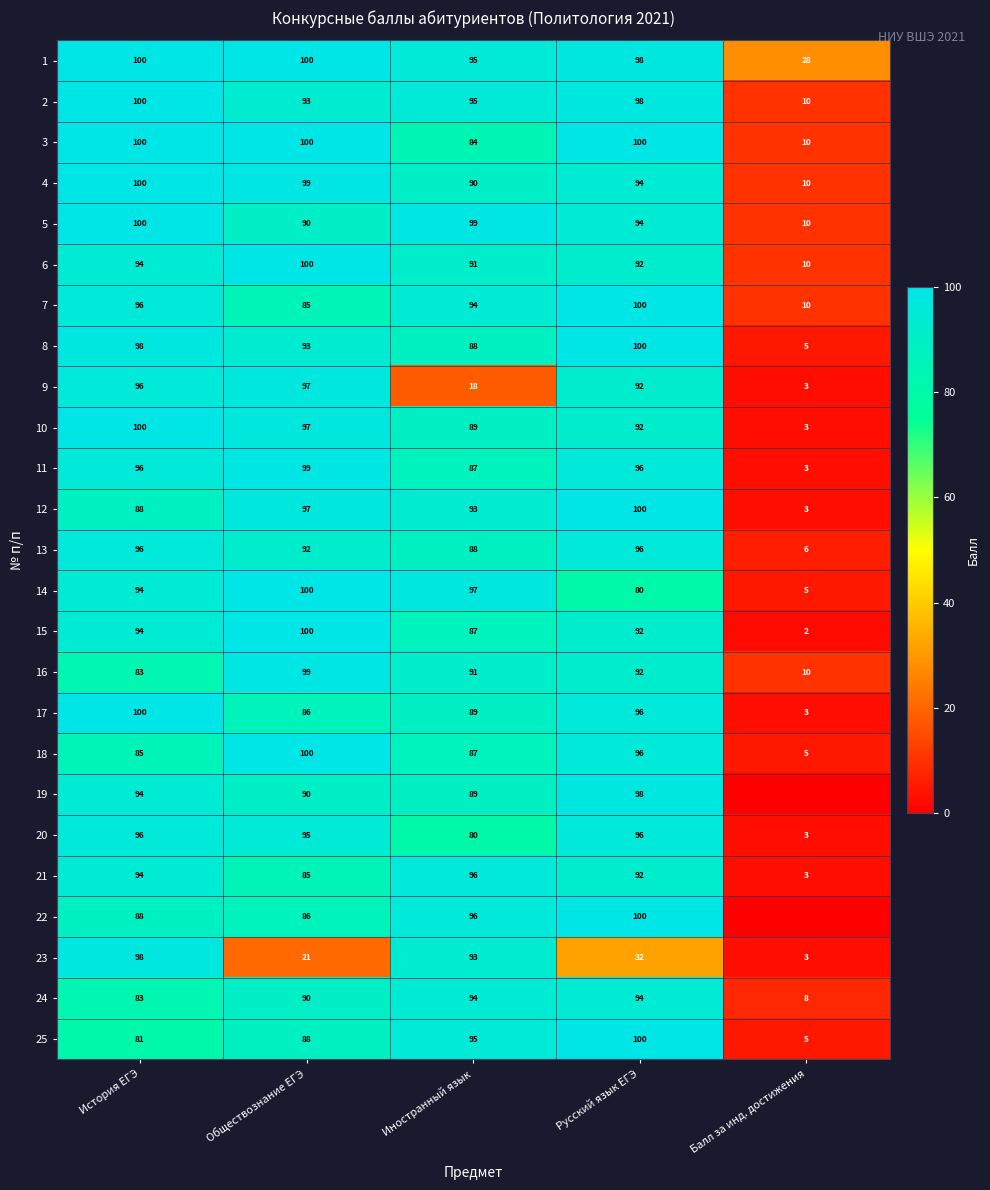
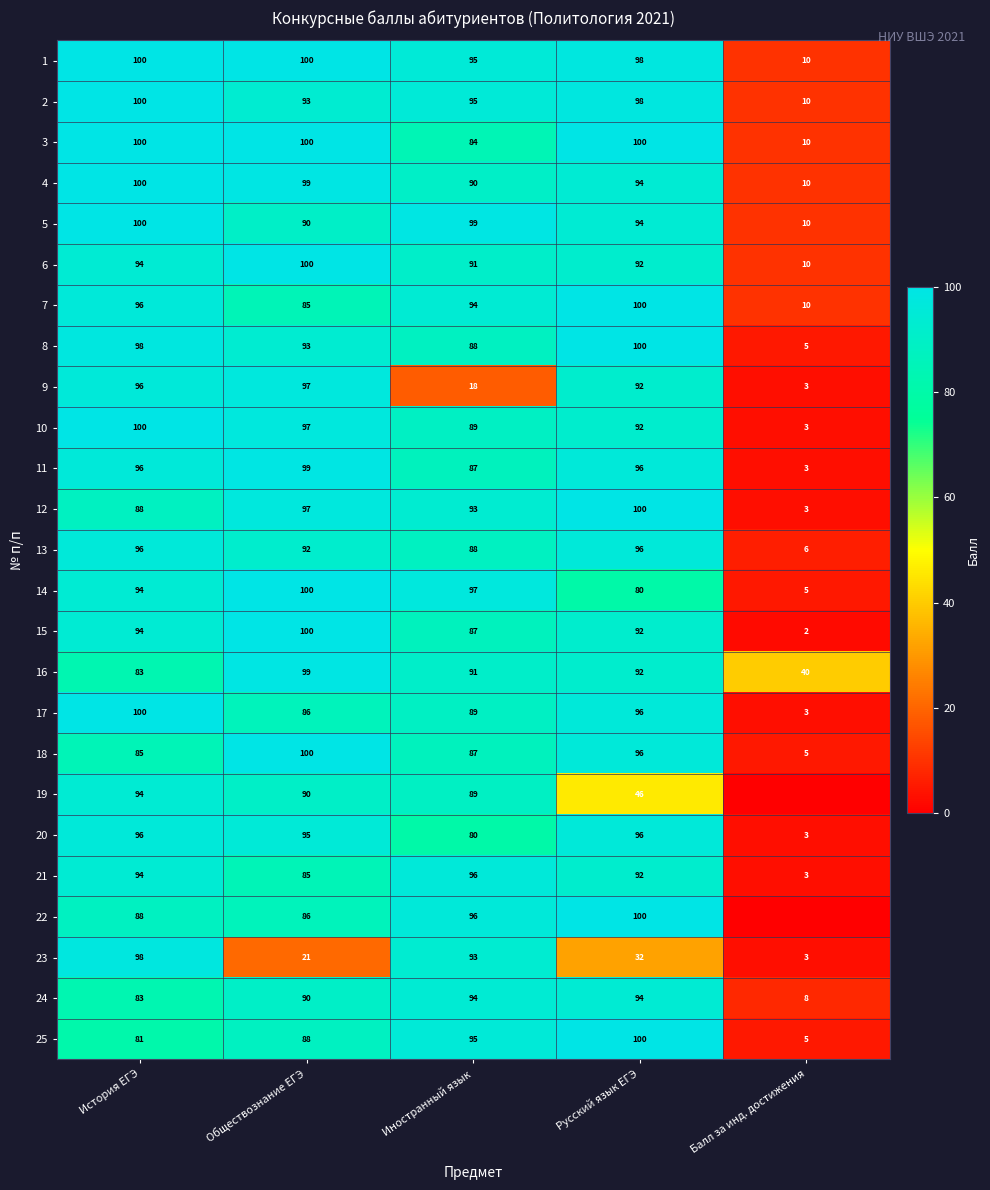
1, Балл за инд. достижения: 28 -> 10
16, Балл за инд. достижения: 10 -> 40
19, Русский язык ЕГЭ: 98 -> 46
